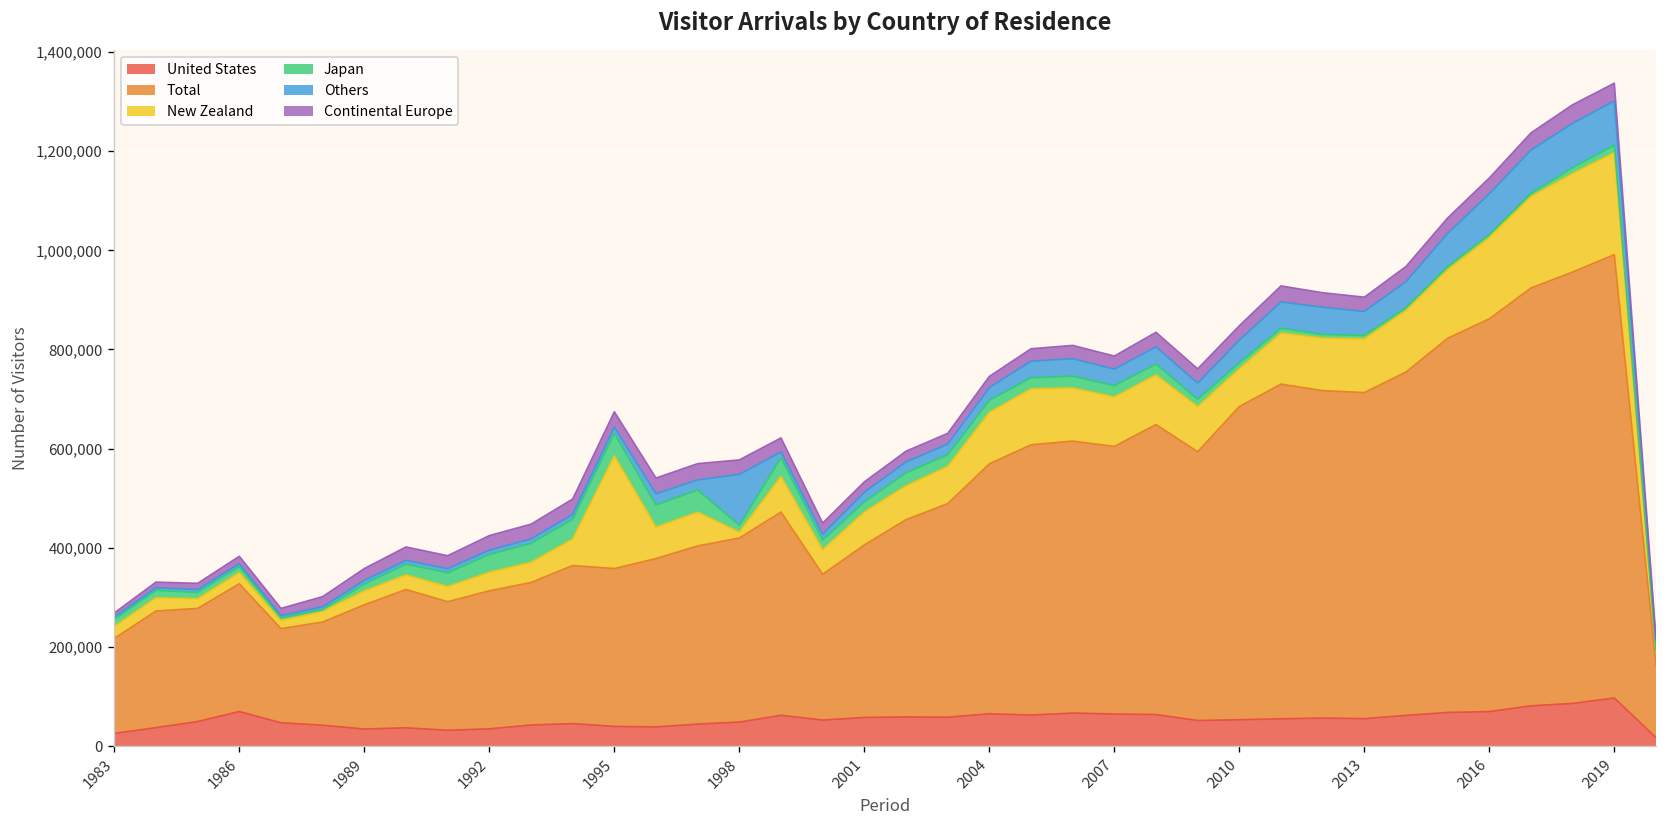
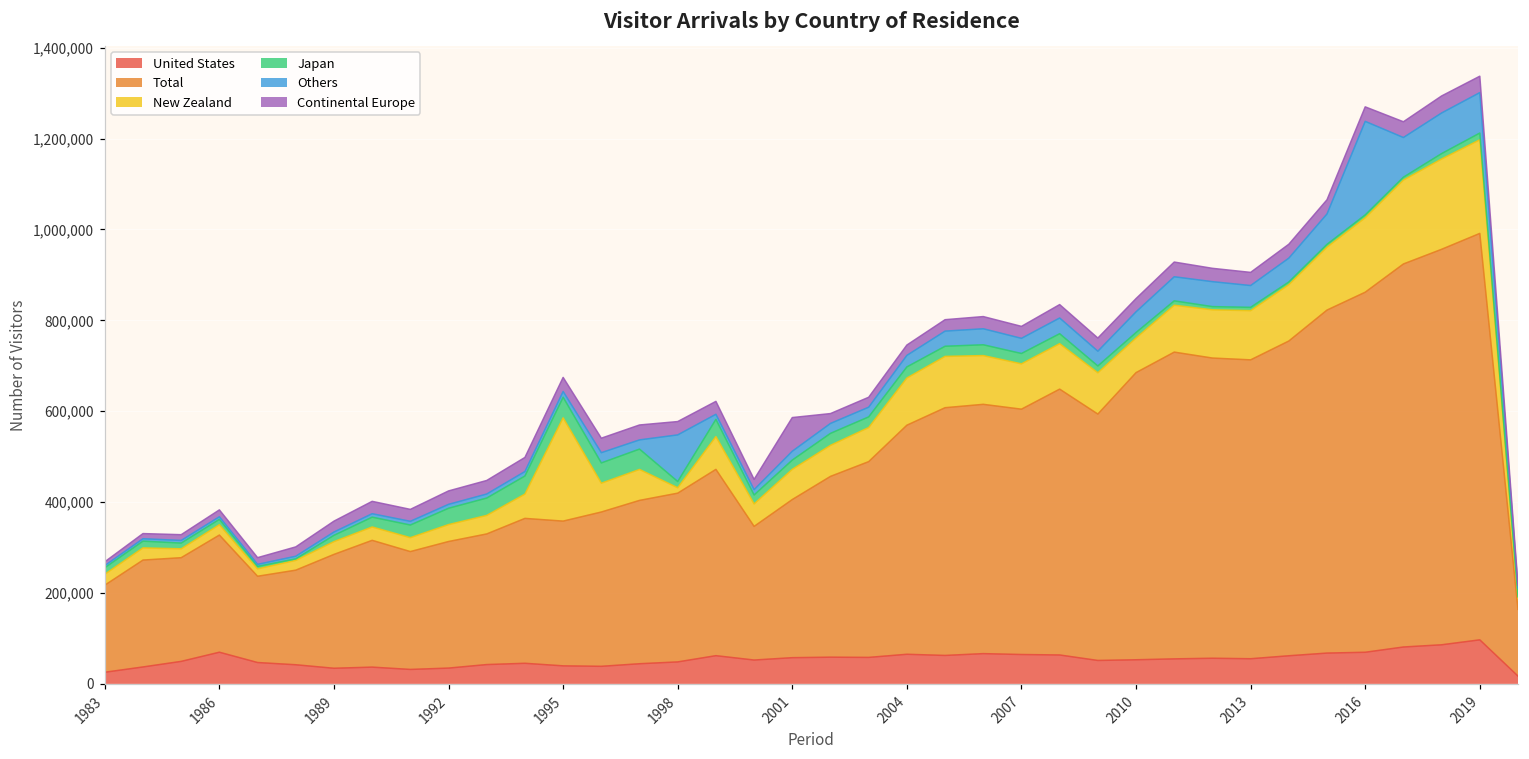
Continental Europe, 2001: 20,000 -> 70,000
Others, 2016: 80,000 -> 210,000
